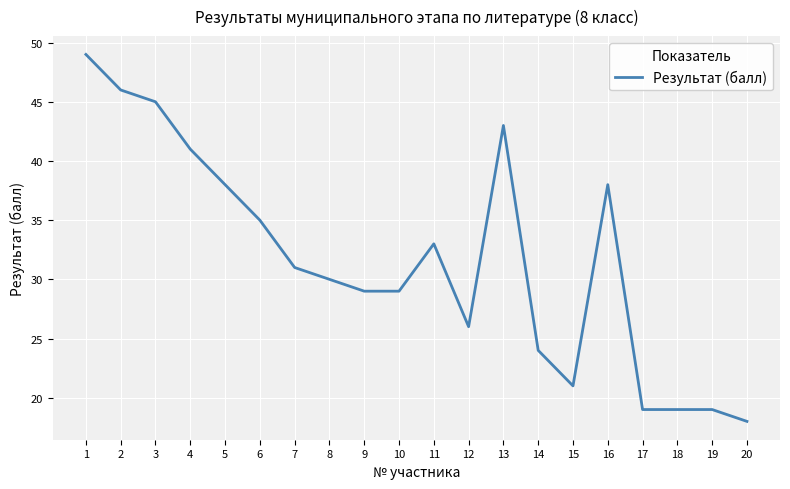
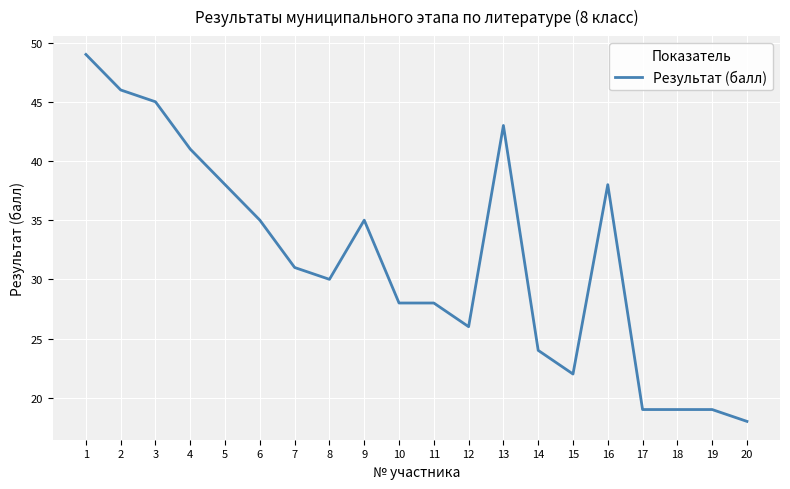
9: 29 -> 35
10: 29 -> 28
11: 33 -> 28
15: 21 -> 22
